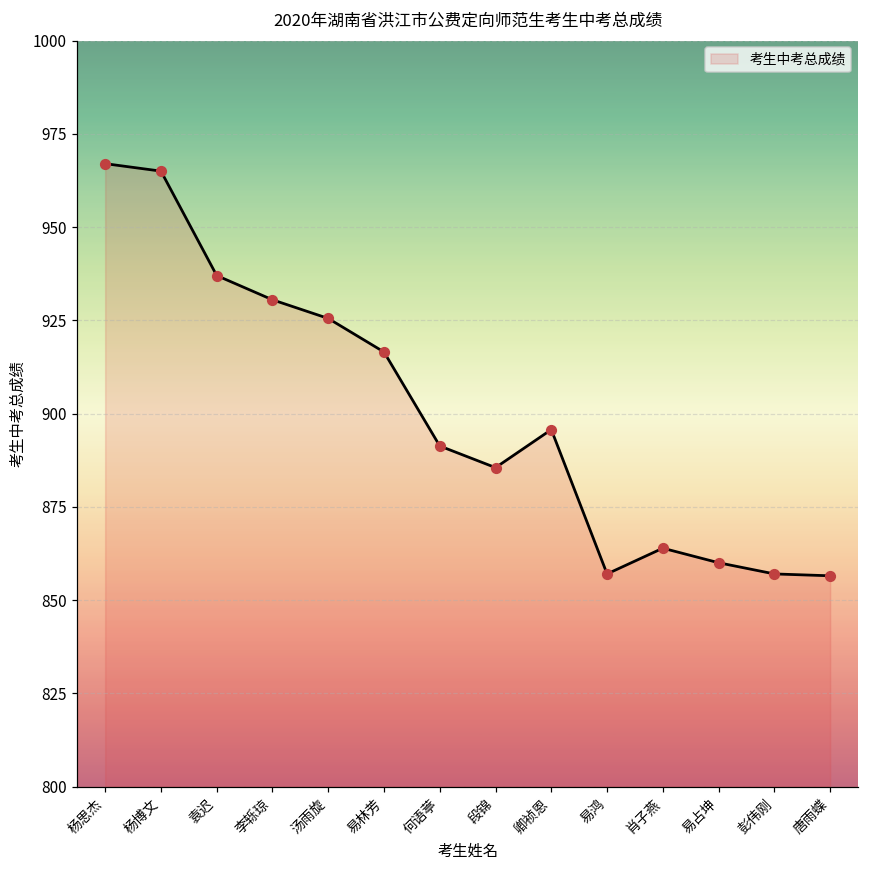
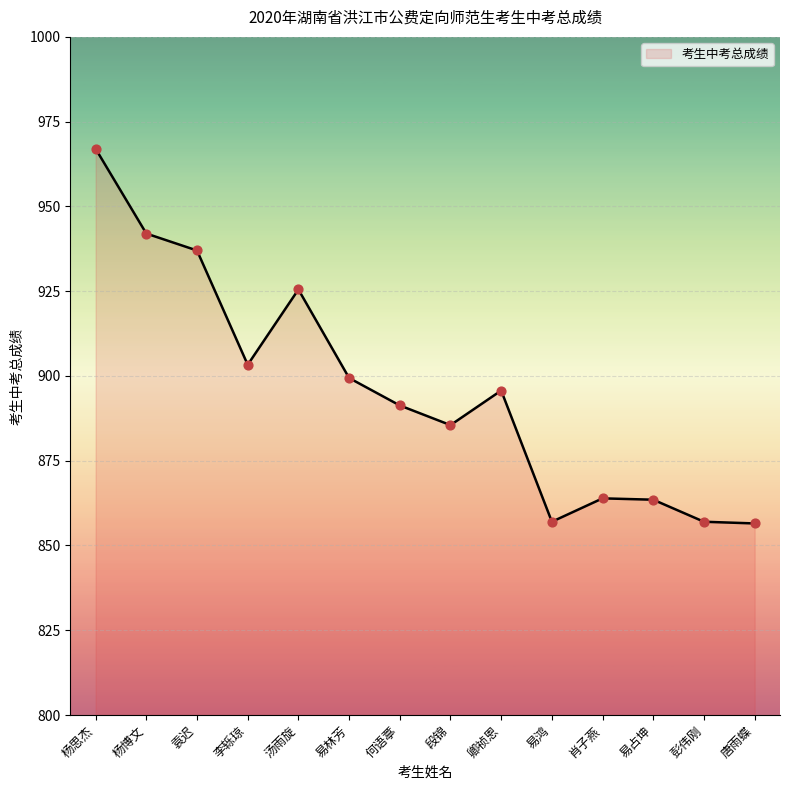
杨博文: 965 -> 942
李轹琼: 931 -> 903
易林芳: 917 -> 899
易占坤: 860 -> 864
